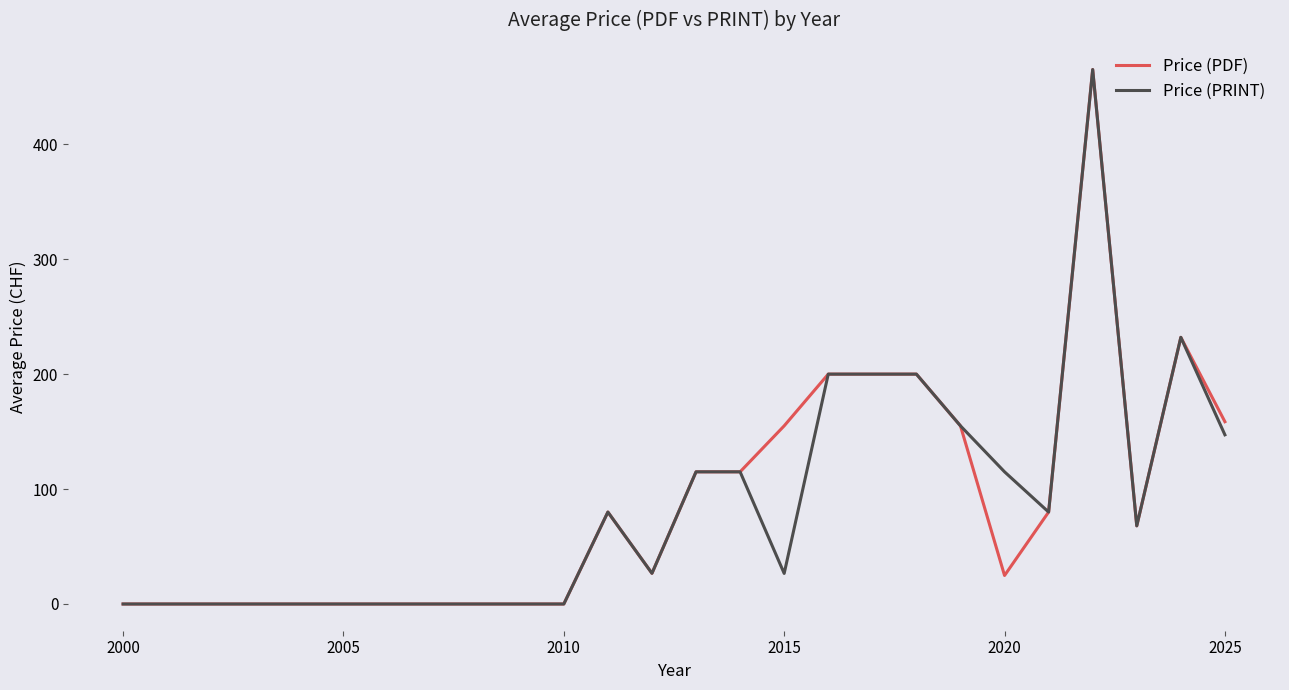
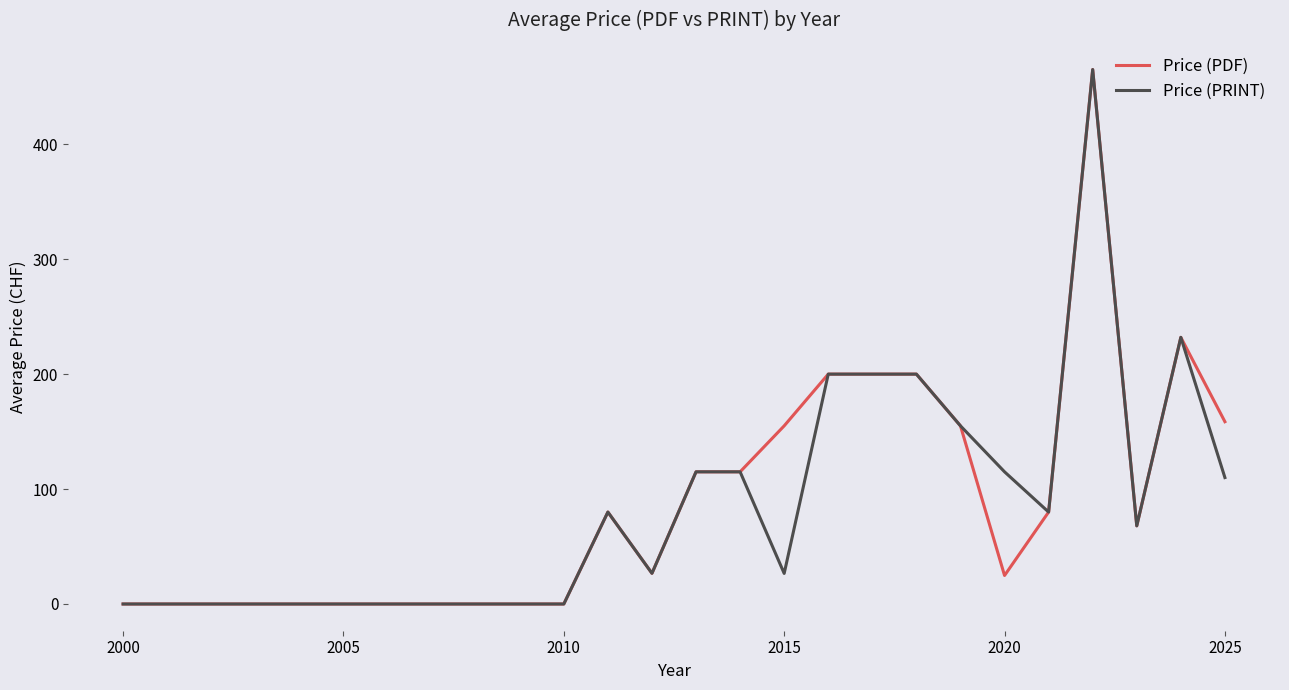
Price (PRINT), 2025: 147 -> 110
